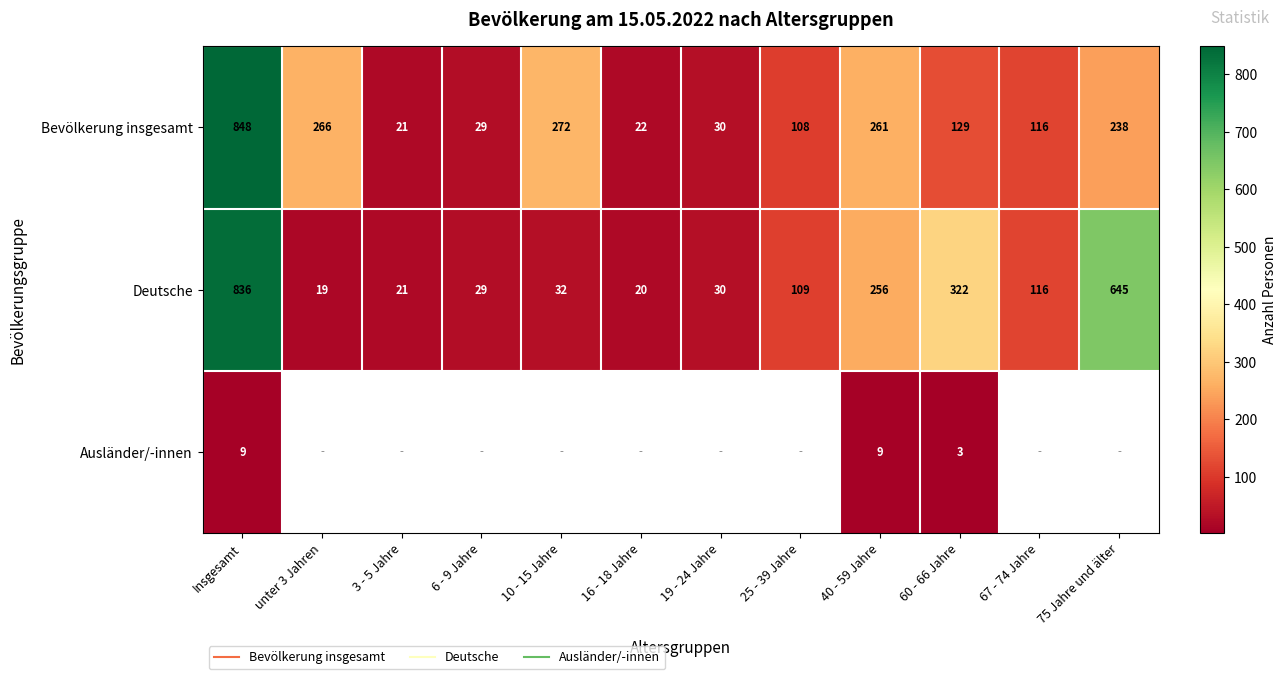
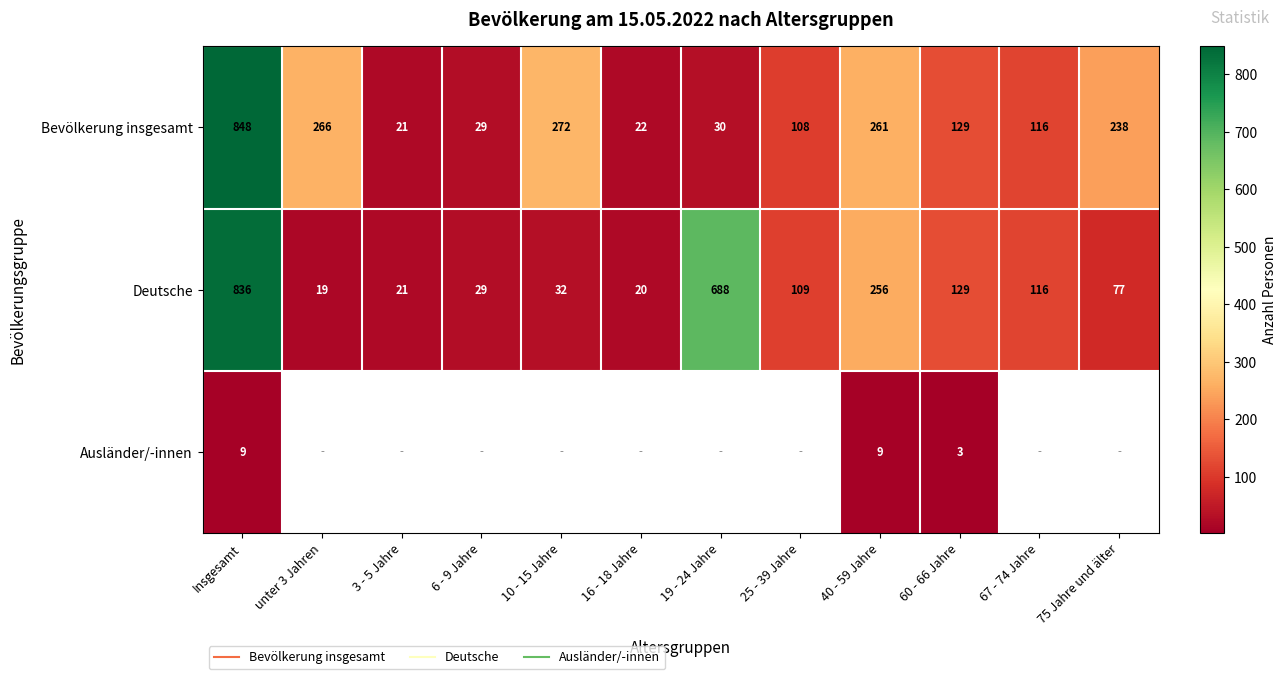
Deutsche, 19 - 24 Jahre: 30 -> 688
Deutsche, 60 - 66 Jahre: 322 -> 129
Deutsche, 75 Jahre und älter: 645 -> 77
